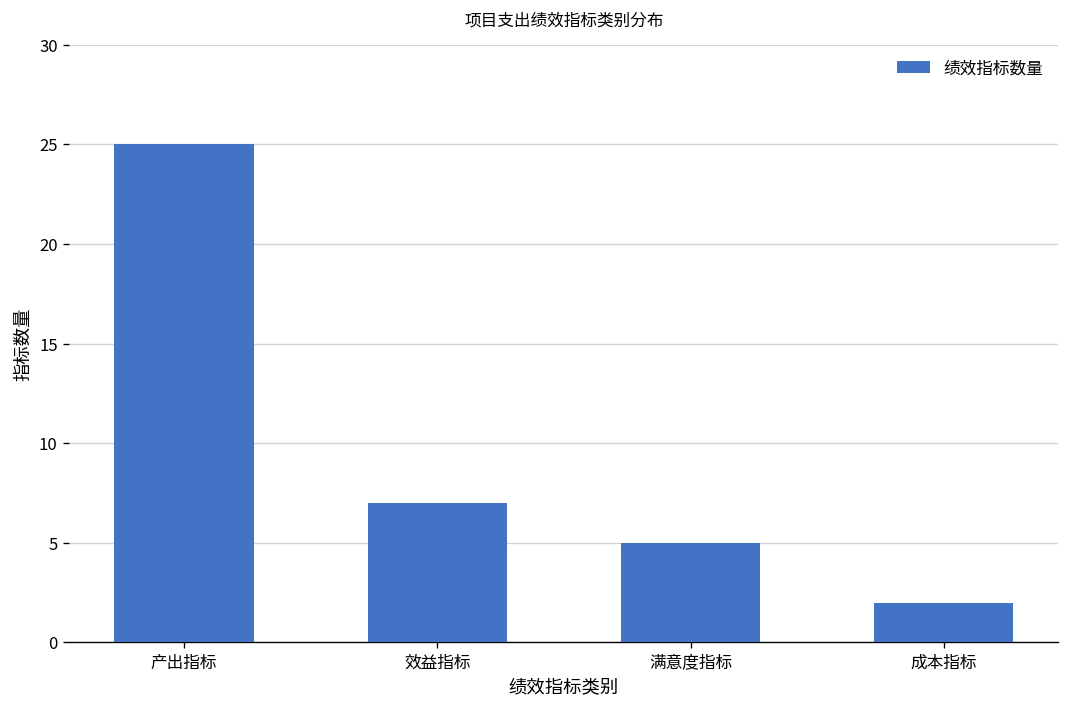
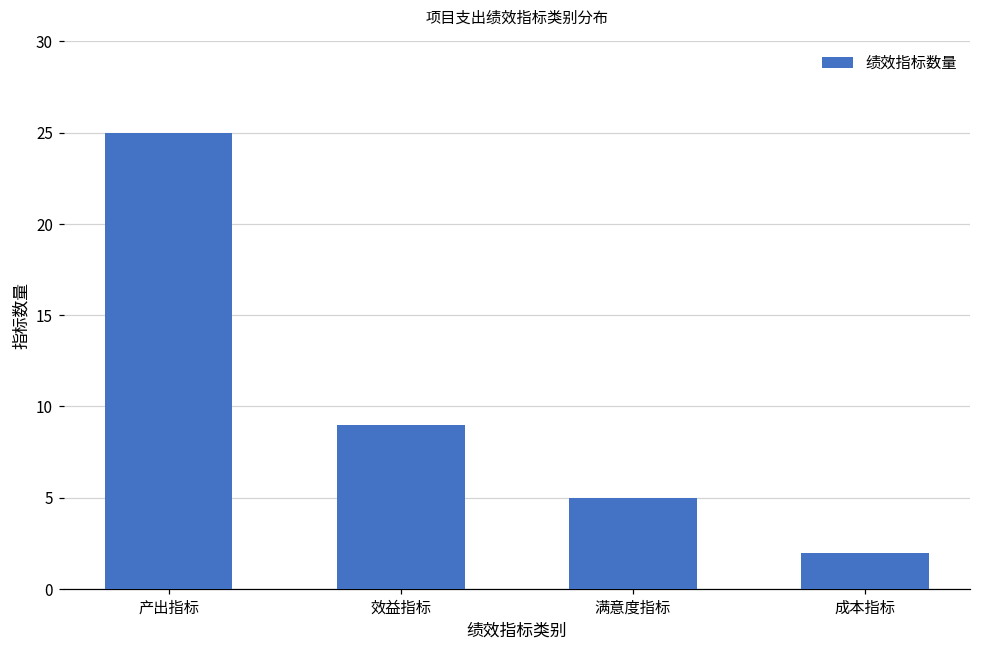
效益指标: 7 -> 9
